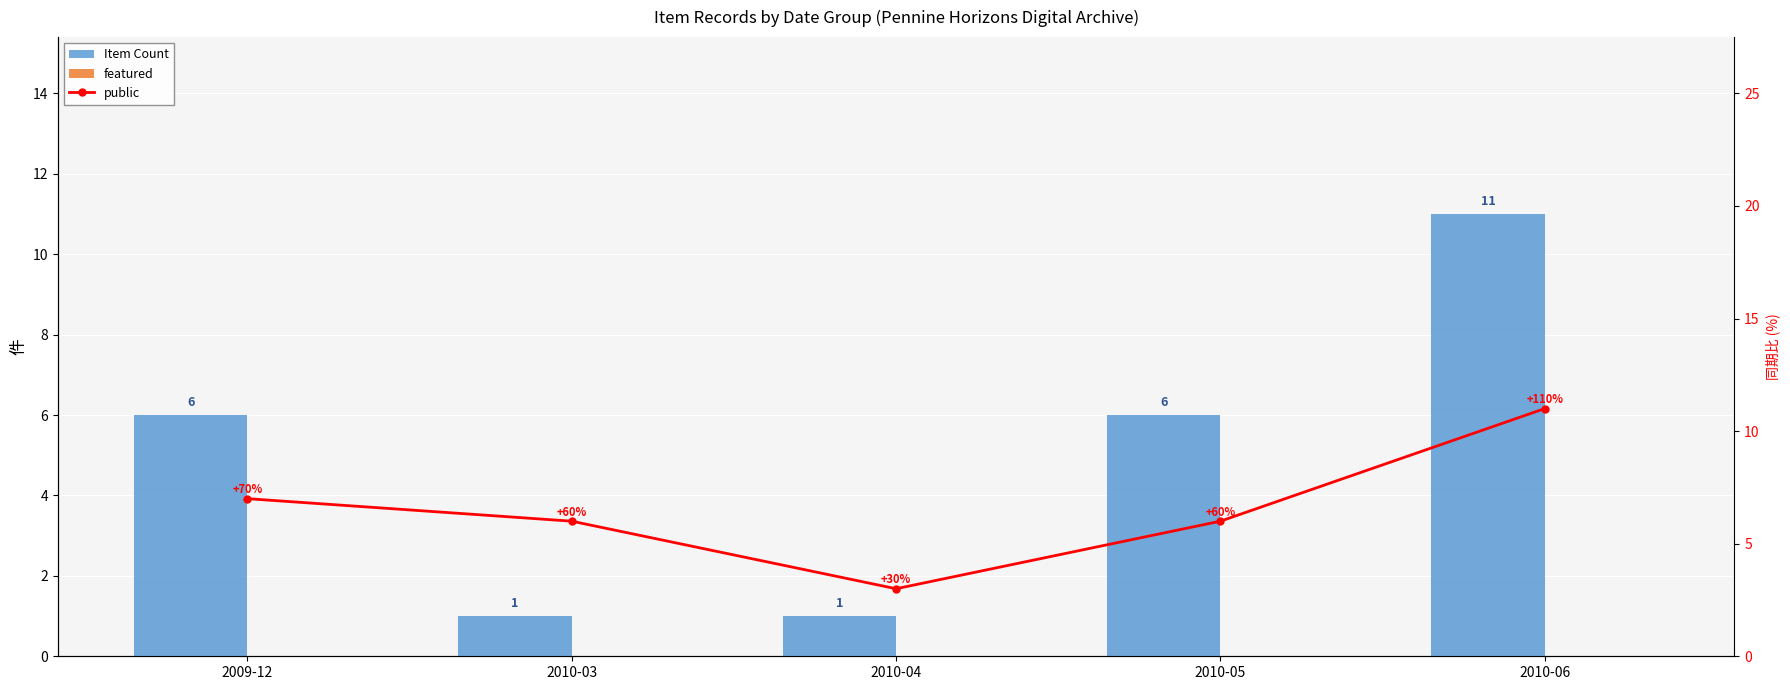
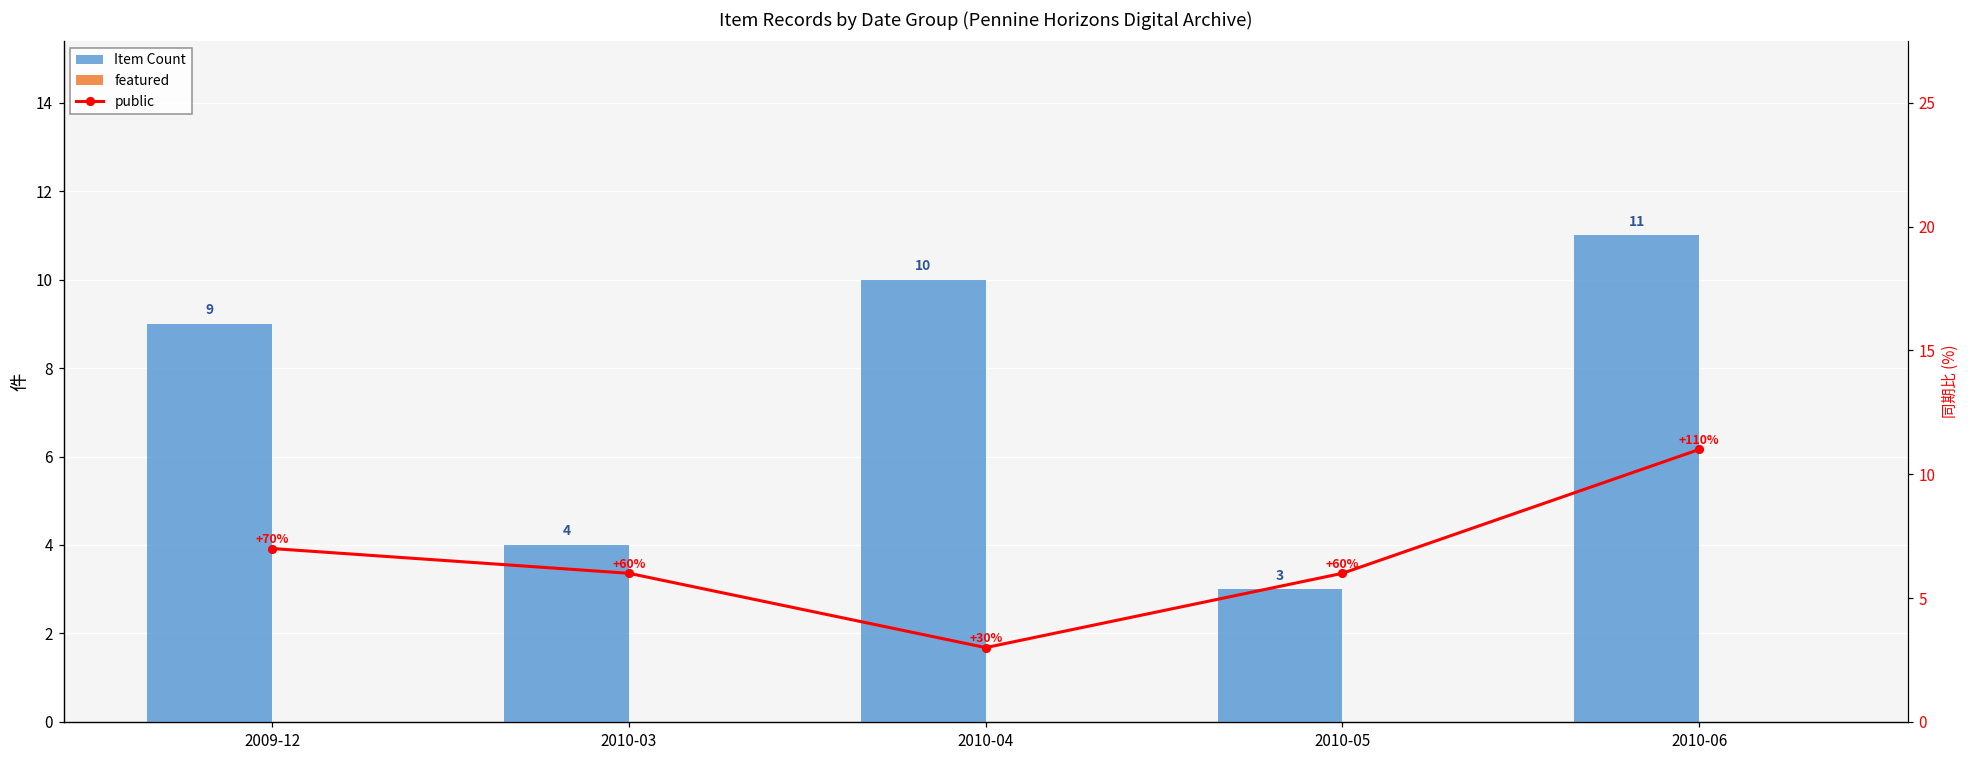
Item Count, 2009-12: 6 -> 9
Item Count, 2010-03: 1 -> 4
Item Count, 2010-04: 1 -> 10
Item Count, 2010-05: 6 -> 3
